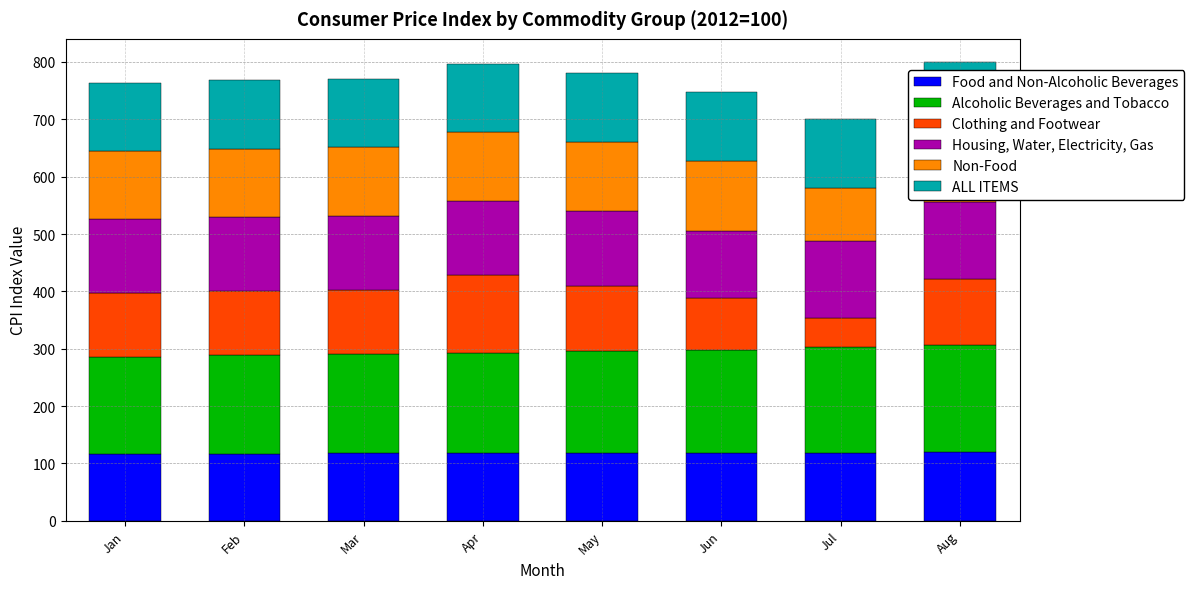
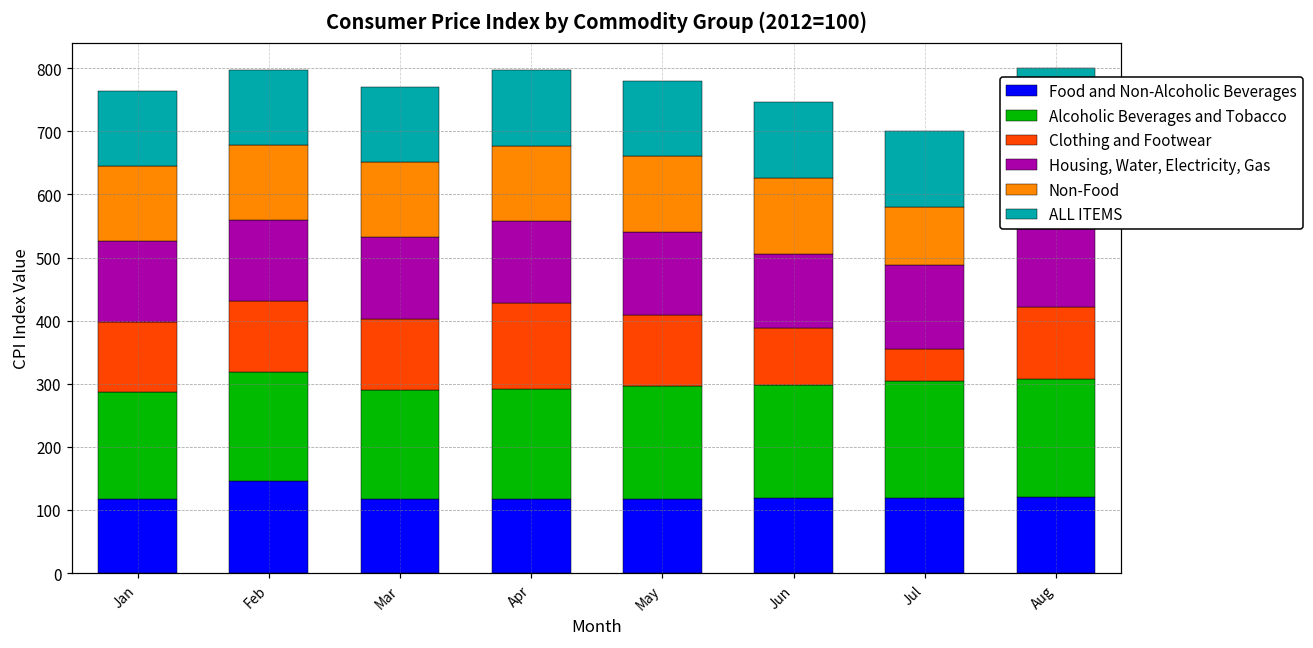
Food and Non-Alcoholic Beverages, Feb: 120 -> 150
